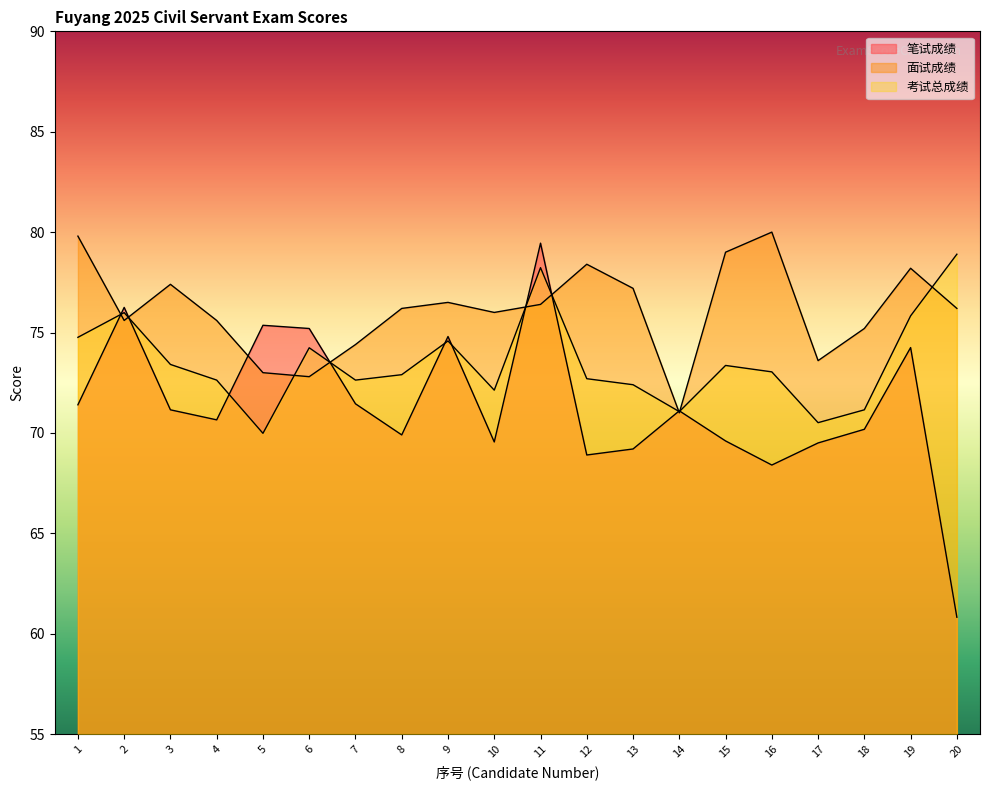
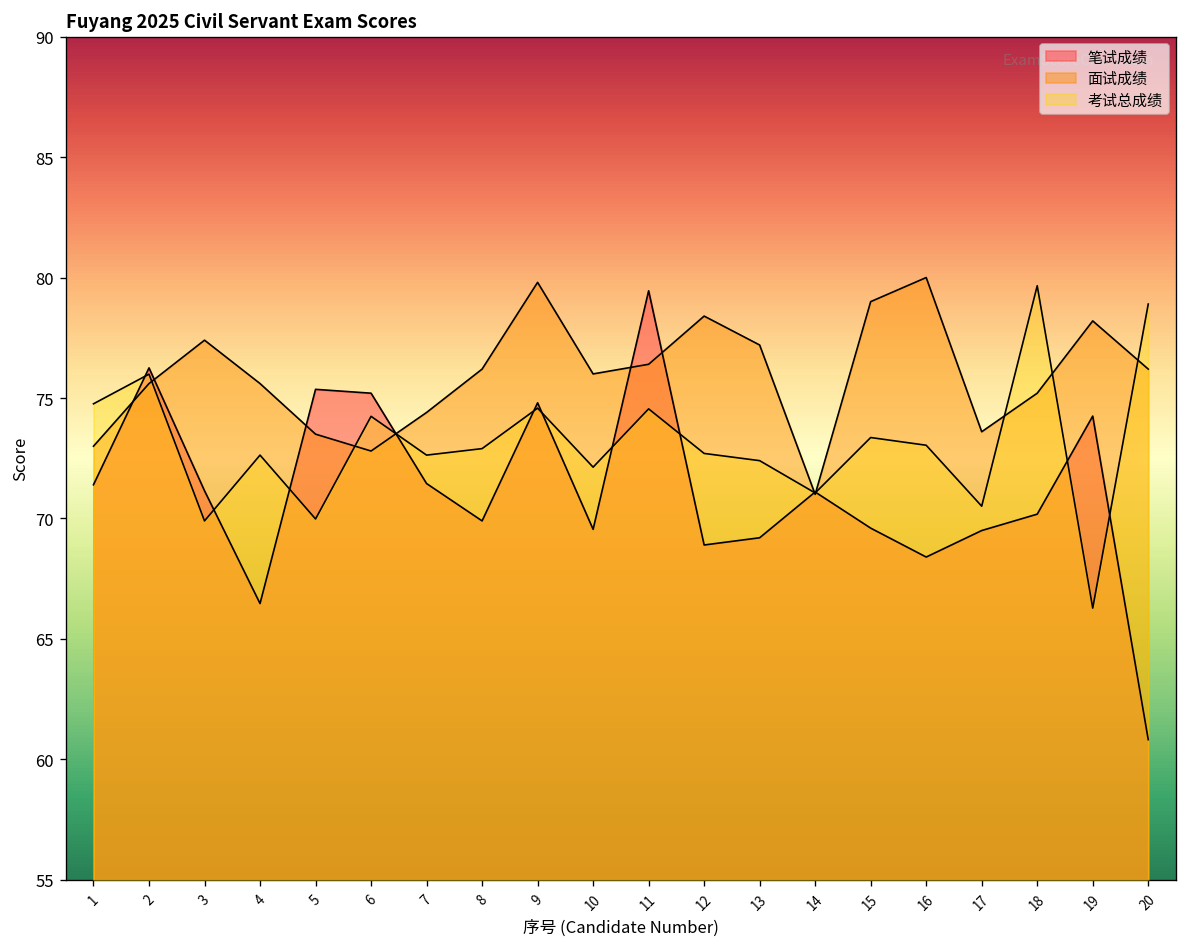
面试成绩, 1: 79.8 -> 73.0
考试总成绩, 3: 73.4 -> 69.9
笔试成绩, 4: 70.7 -> 66.5
面试成绩, 5: 73.0 -> 73.5
面试成绩, 9: 76.5 -> 79.8
考试总成绩, 11: 78.2 -> 74.6
考试总成绩, 18: 71.2 -> 79.7
考试总成绩, 19: 75.8 -> 66.3
